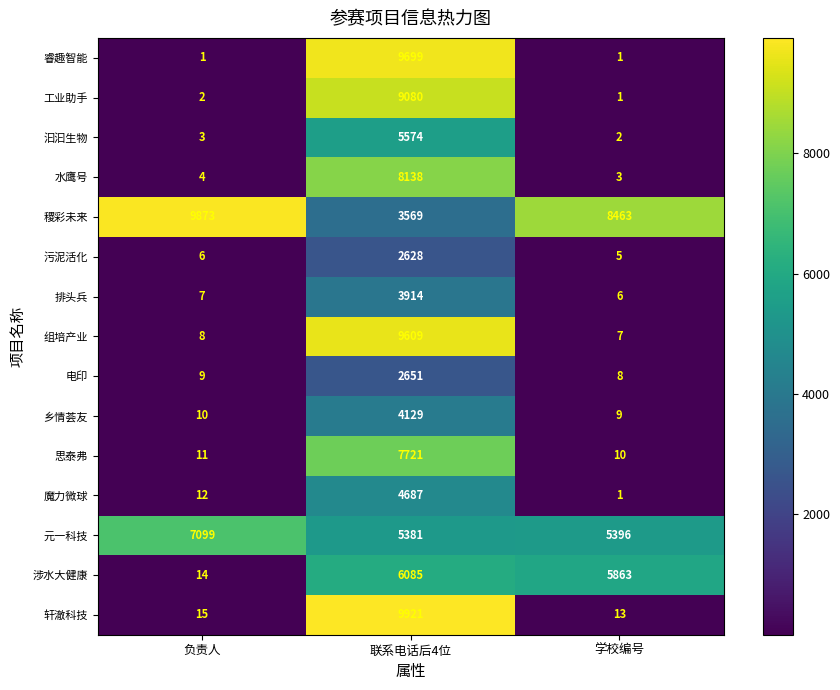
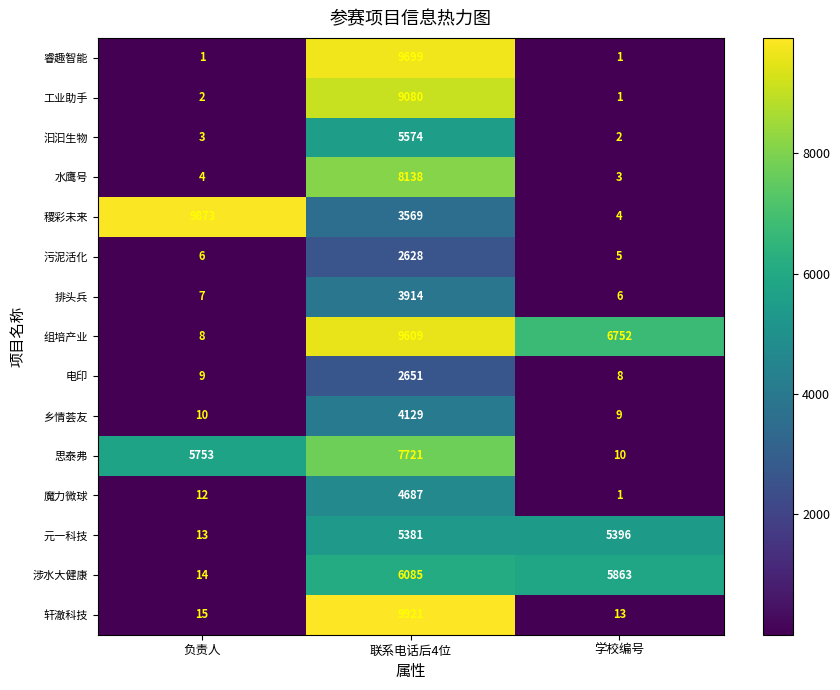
稷彩未来, 学校编号: 8463 -> 4
组培产业, 学校编号: 7 -> 6752
思泰弗, 负责人: 11 -> 5753
元一科技, 负责人: 7099 -> 13
